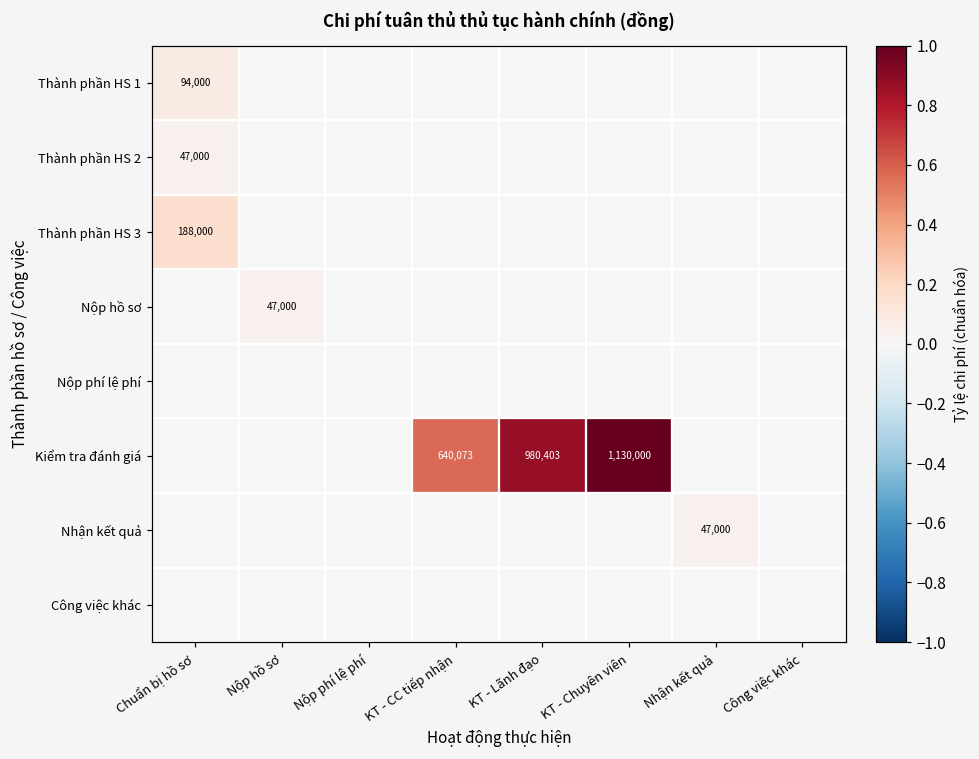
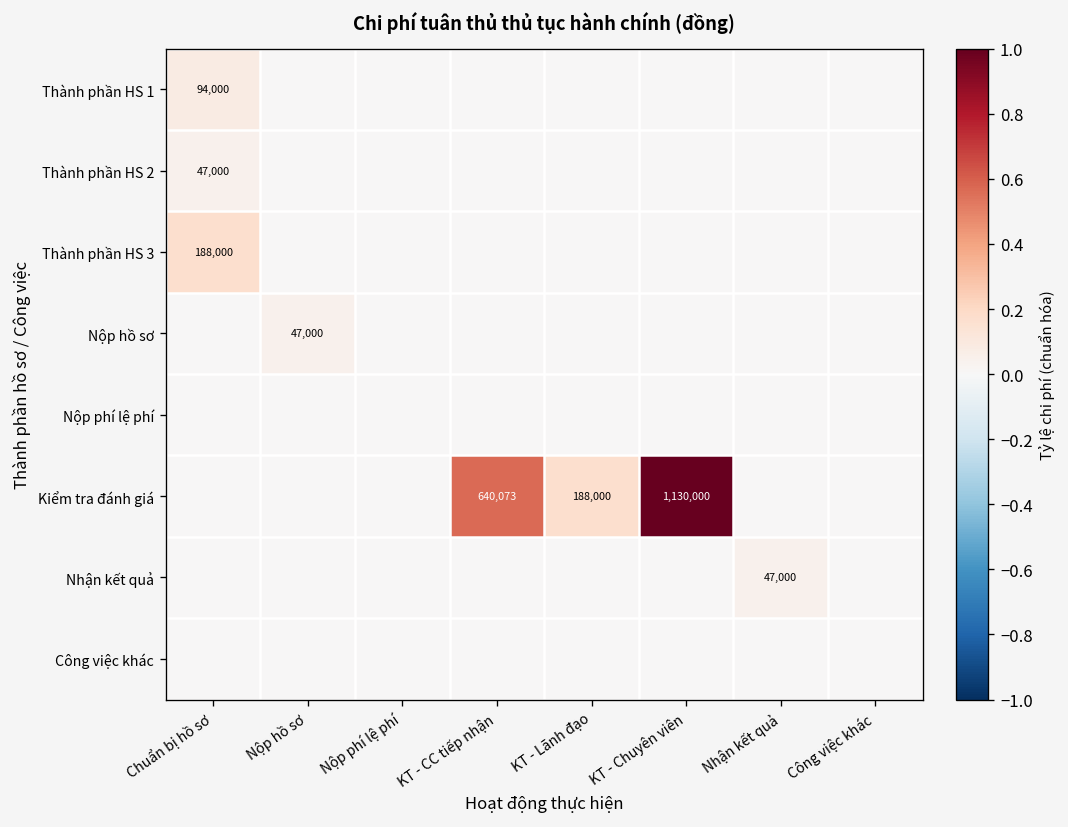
Kiểm tra đánh giá, KT - Lãnh đạo: 980,403 -> 188,000
